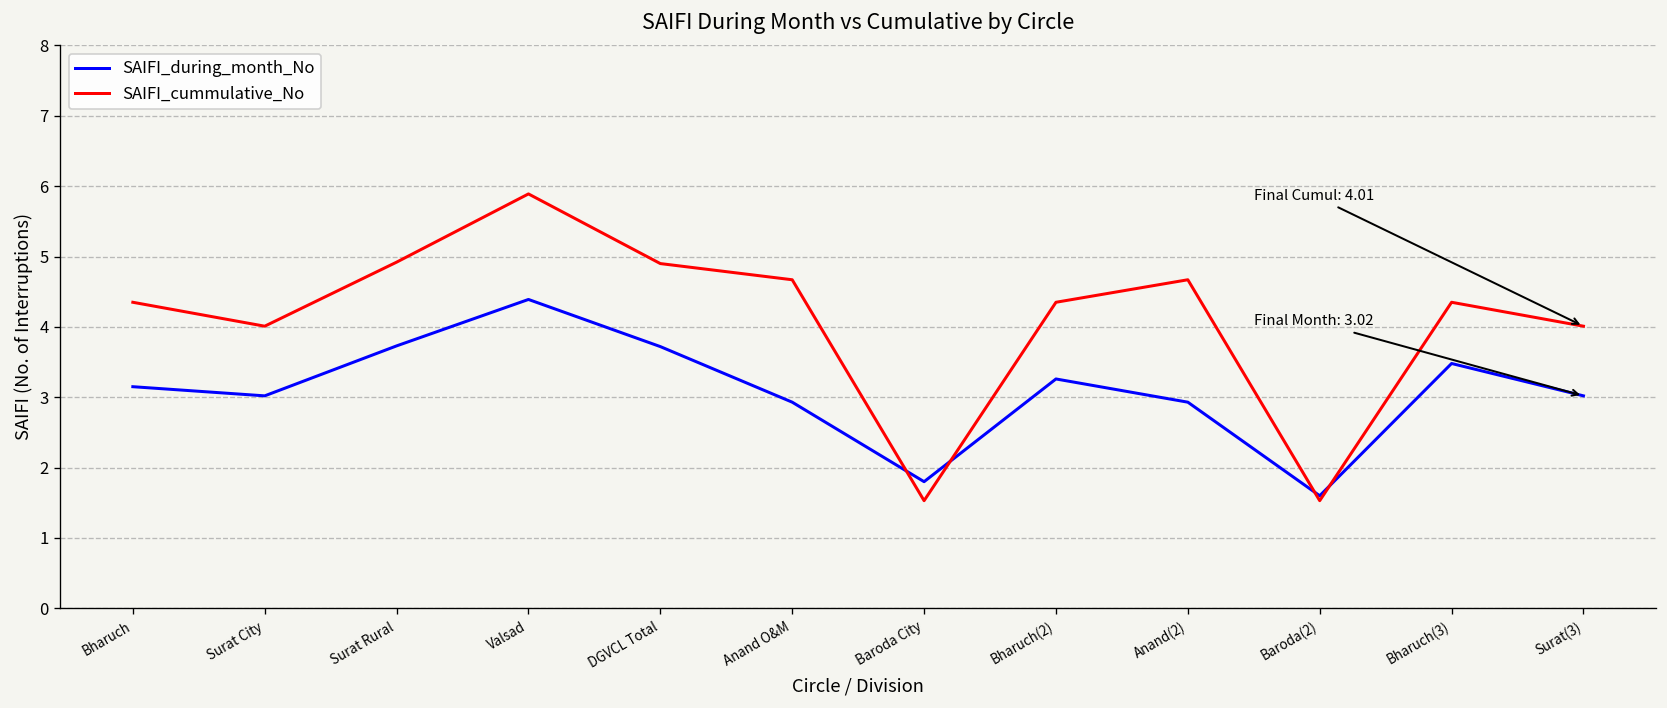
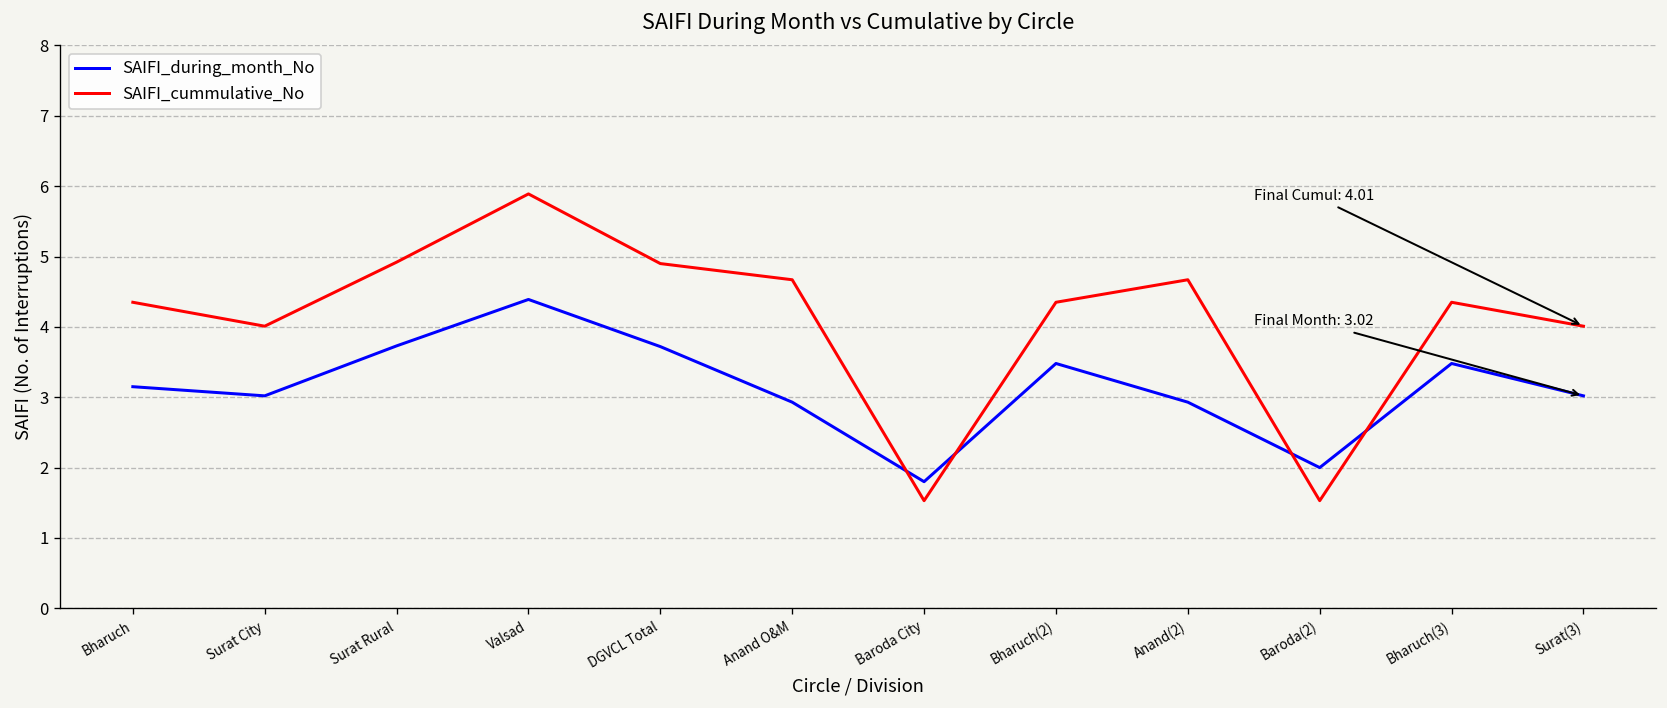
SAIFI_during_month_No, Bharuch(2): 3.3 -> 3.5
SAIFI_during_month_No, Baroda(2): 1.6 -> 2.0
